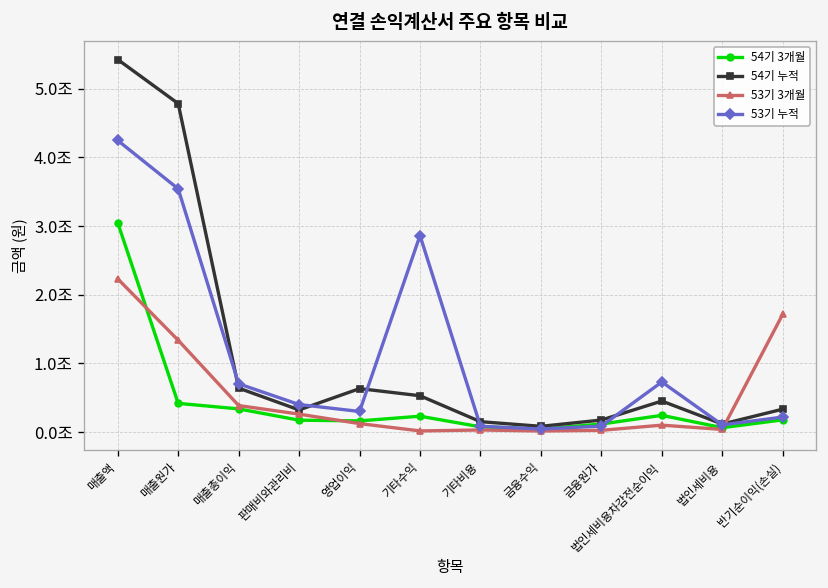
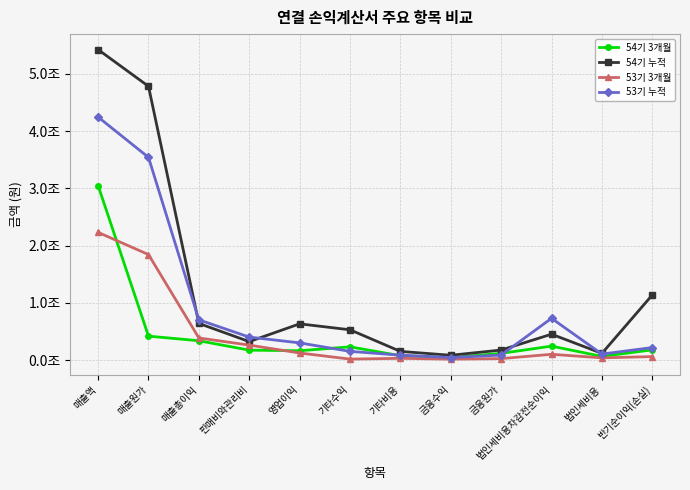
53기 3개월, 매출원가: 1.3조 -> 1.8조
53기 누적, 기타수익: 2.9조 -> 0.2조
54기 누적, 반기순이익(손실): 0.3조 -> 1.1조
53기 3개월, 반기순이익(손실): 1.7조 -> 0.1조
